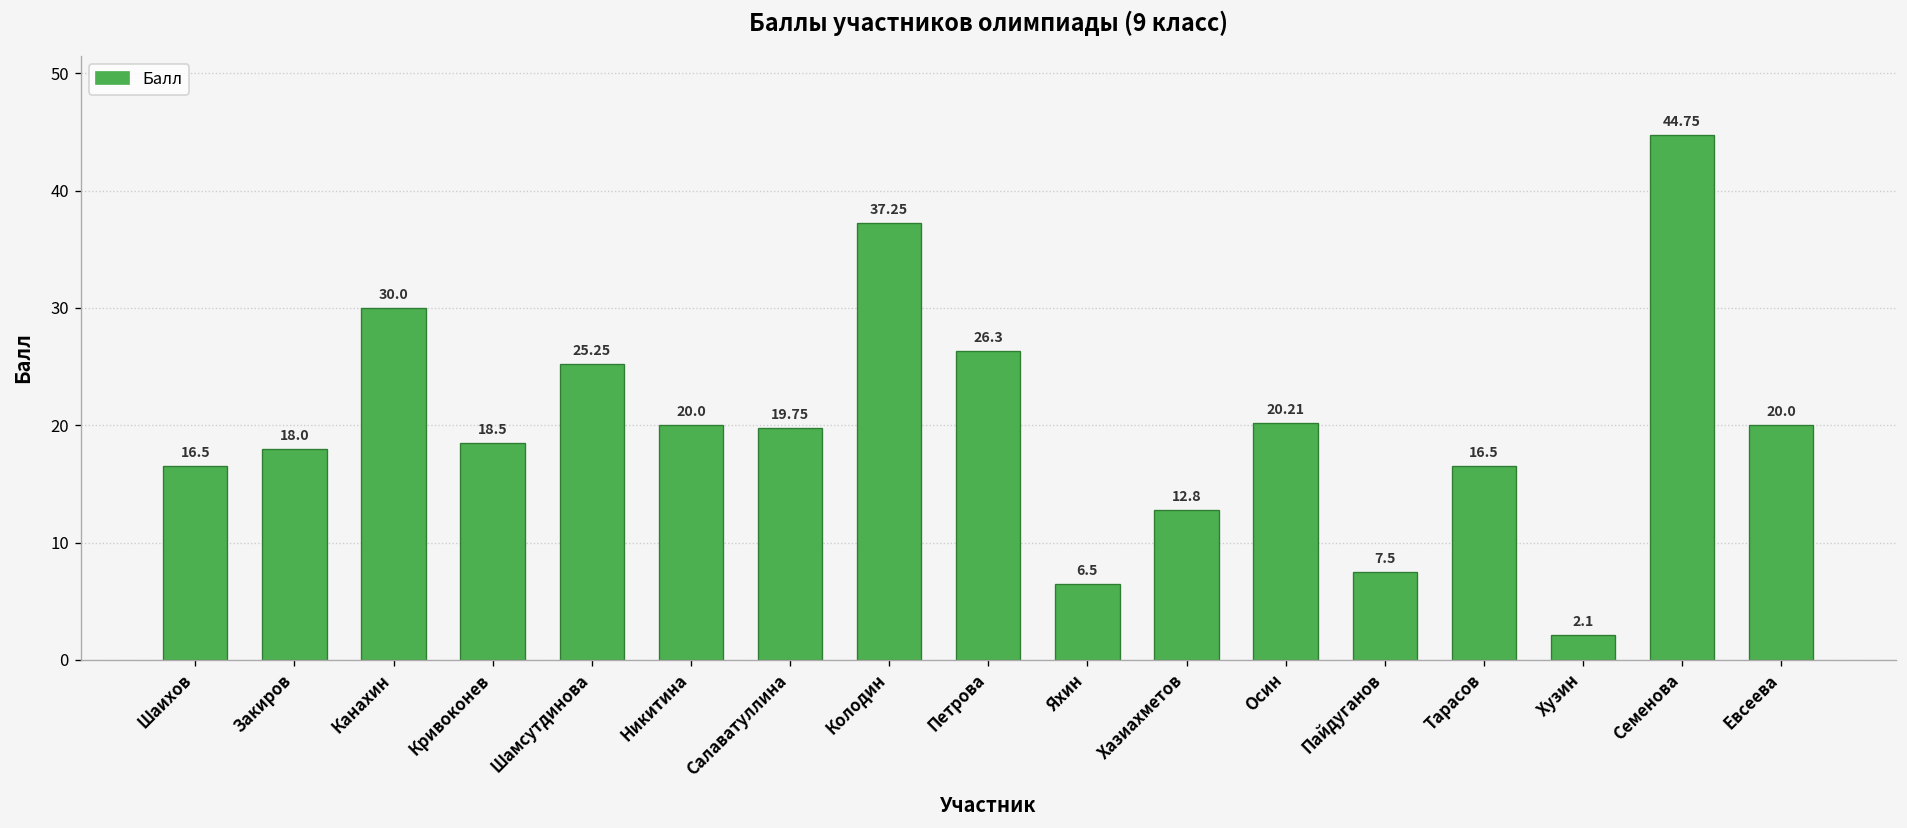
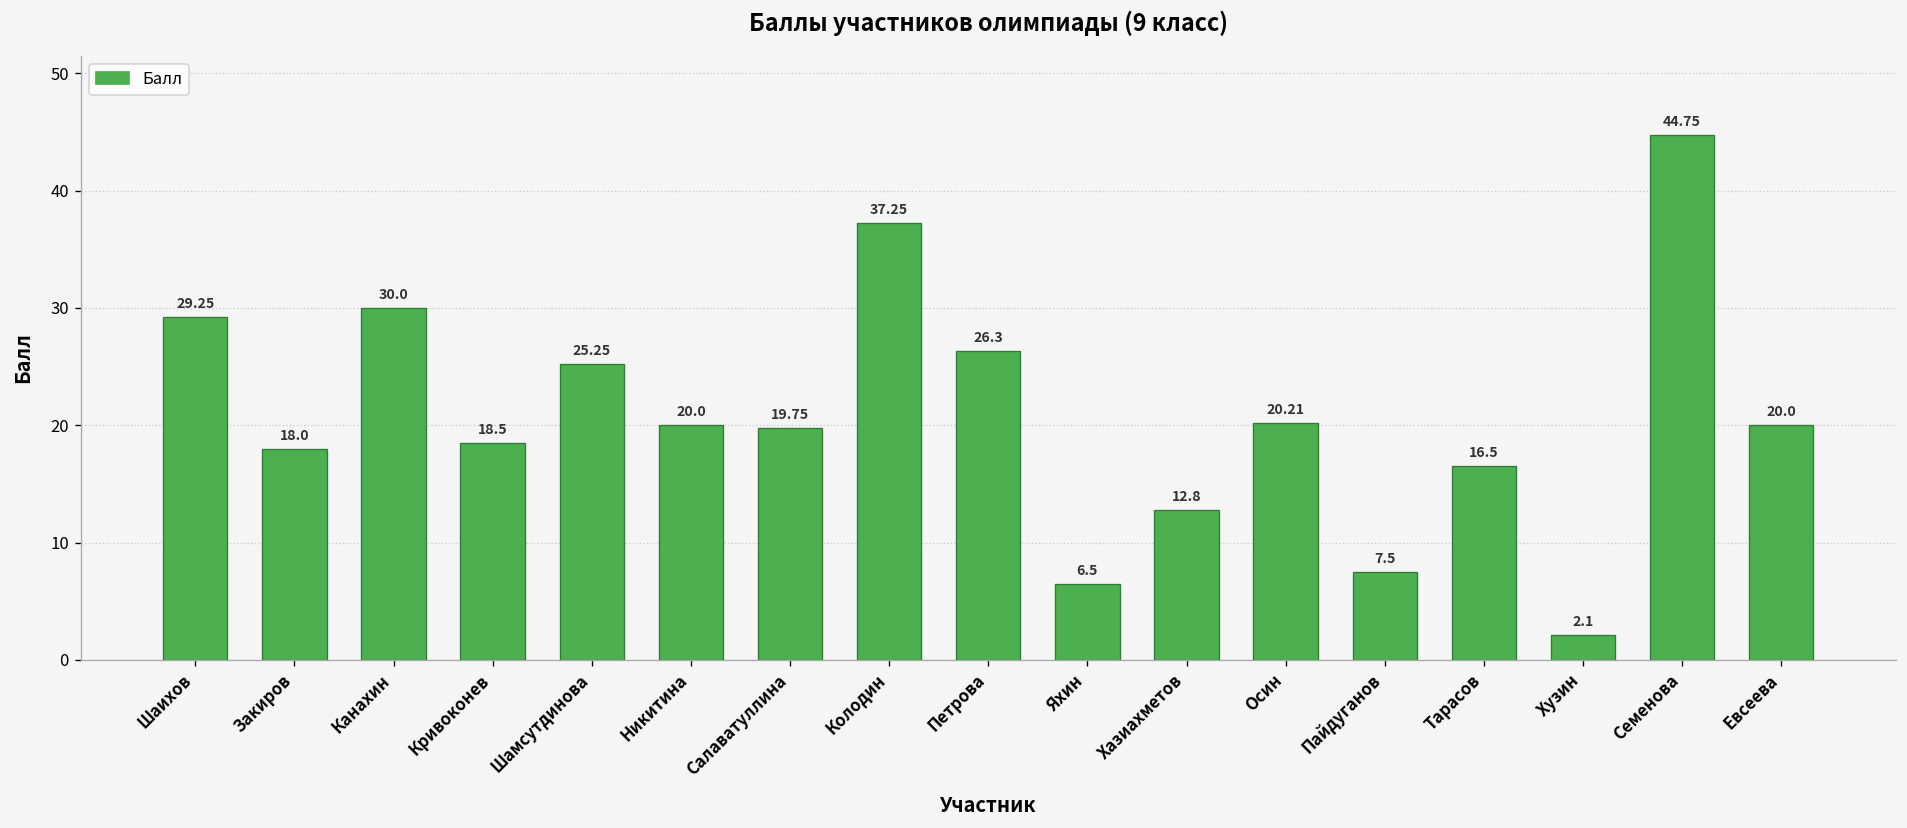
Шаихов: 16.5 -> 29.25
